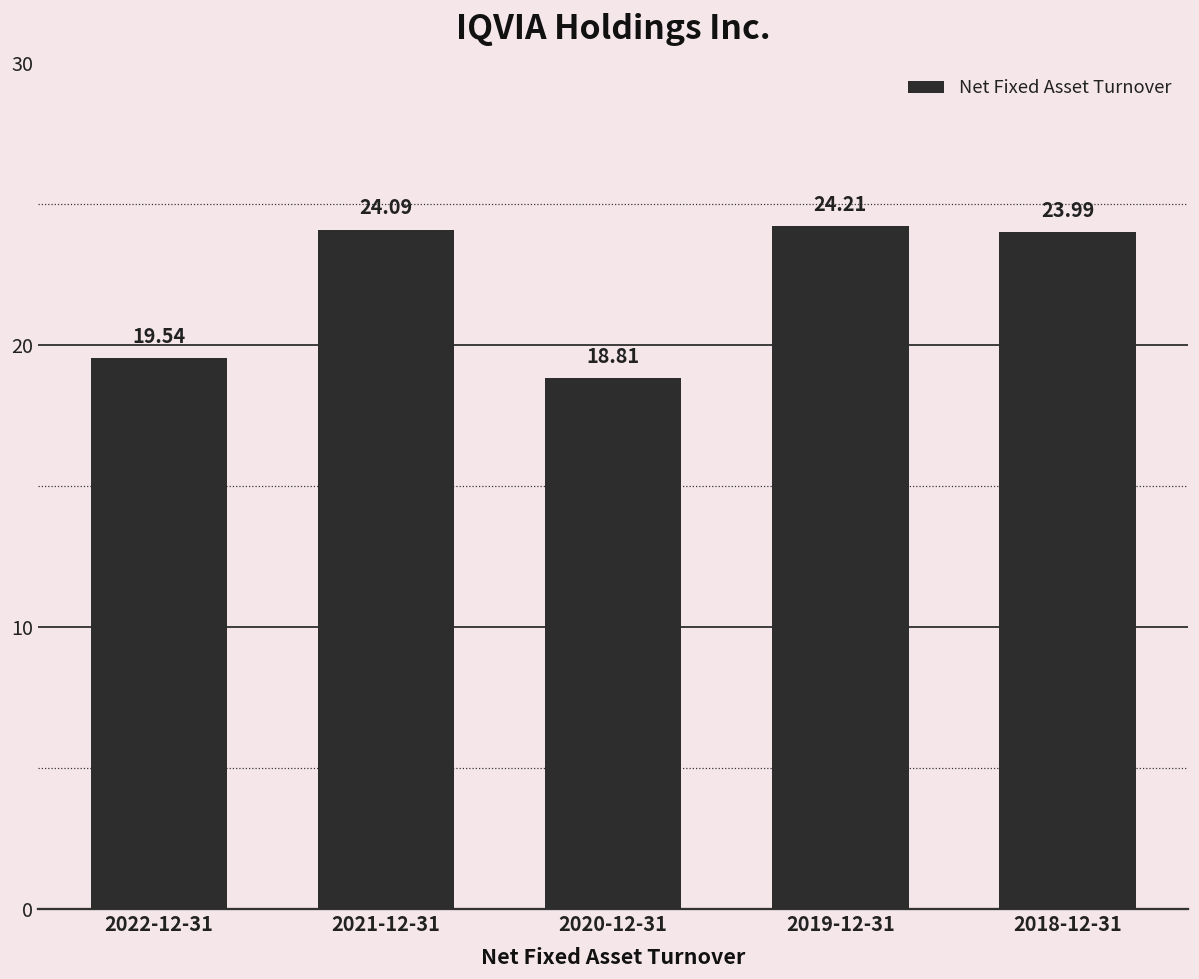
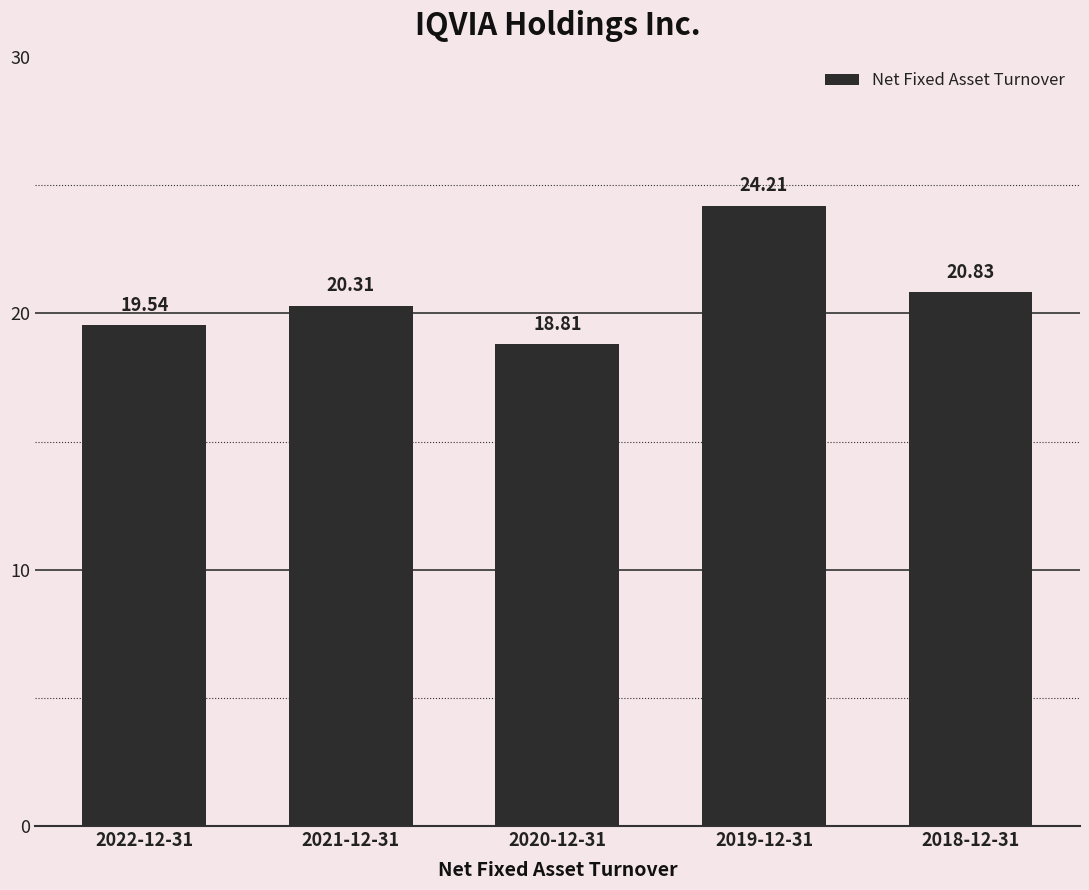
2021-12-31: 24.09 -> 20.31
2018-12-31: 23.99 -> 20.83
